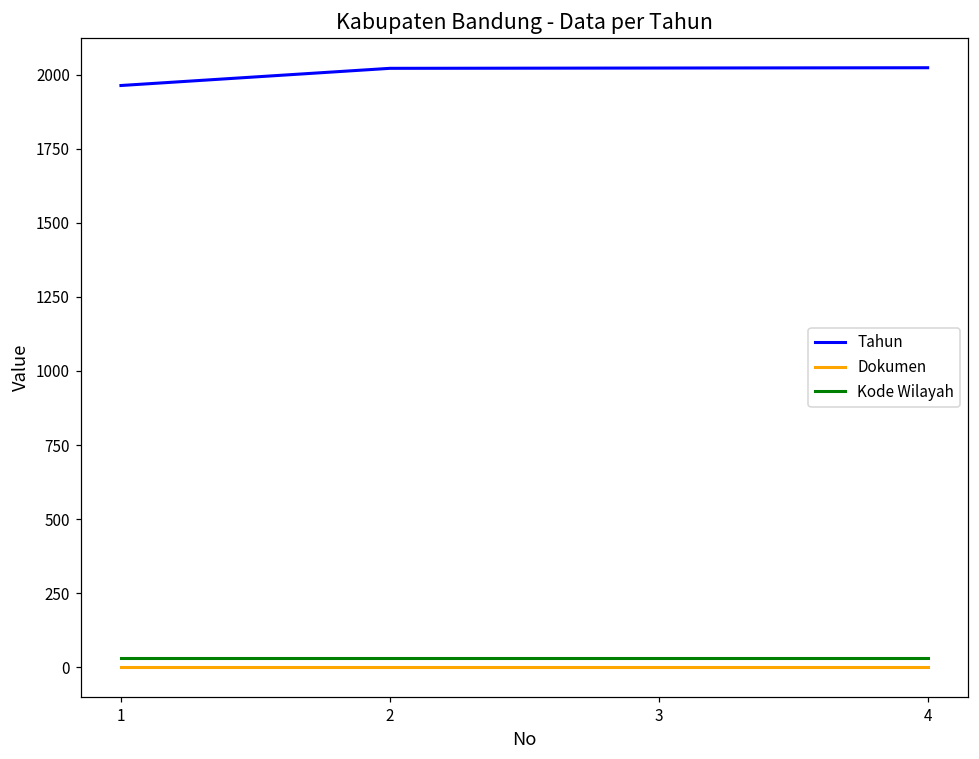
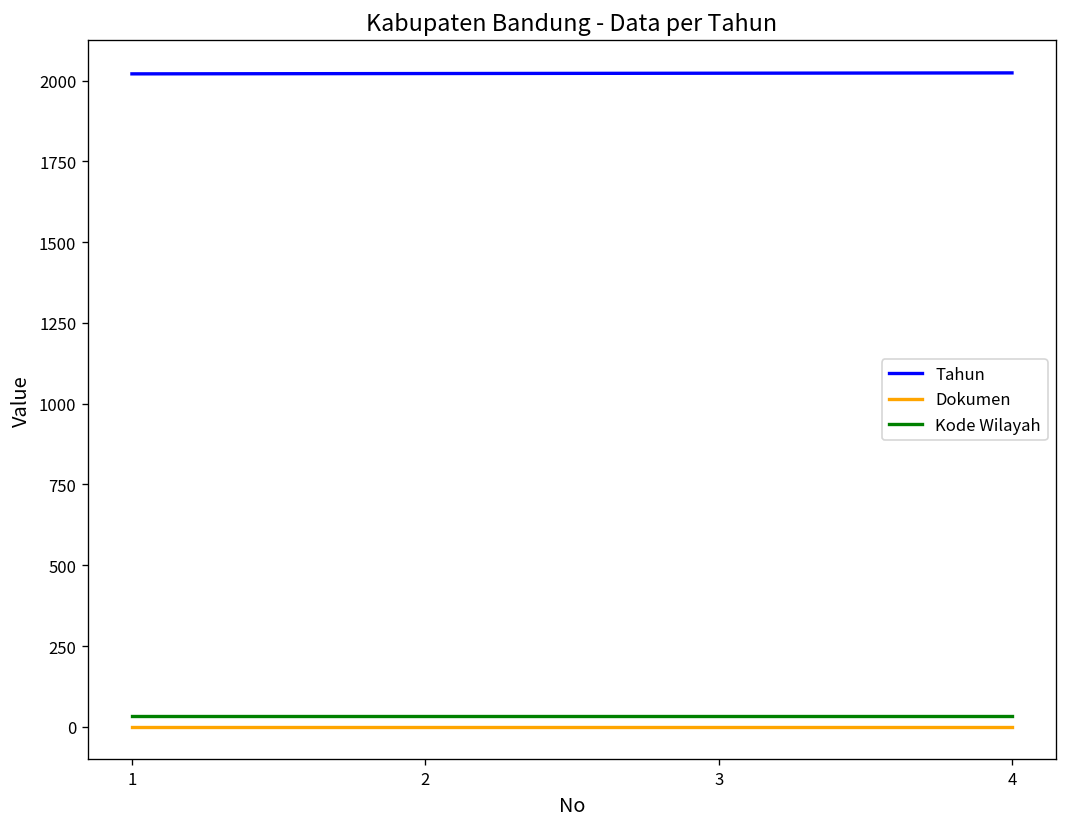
Tahun, 1: 1960 -> 2020
